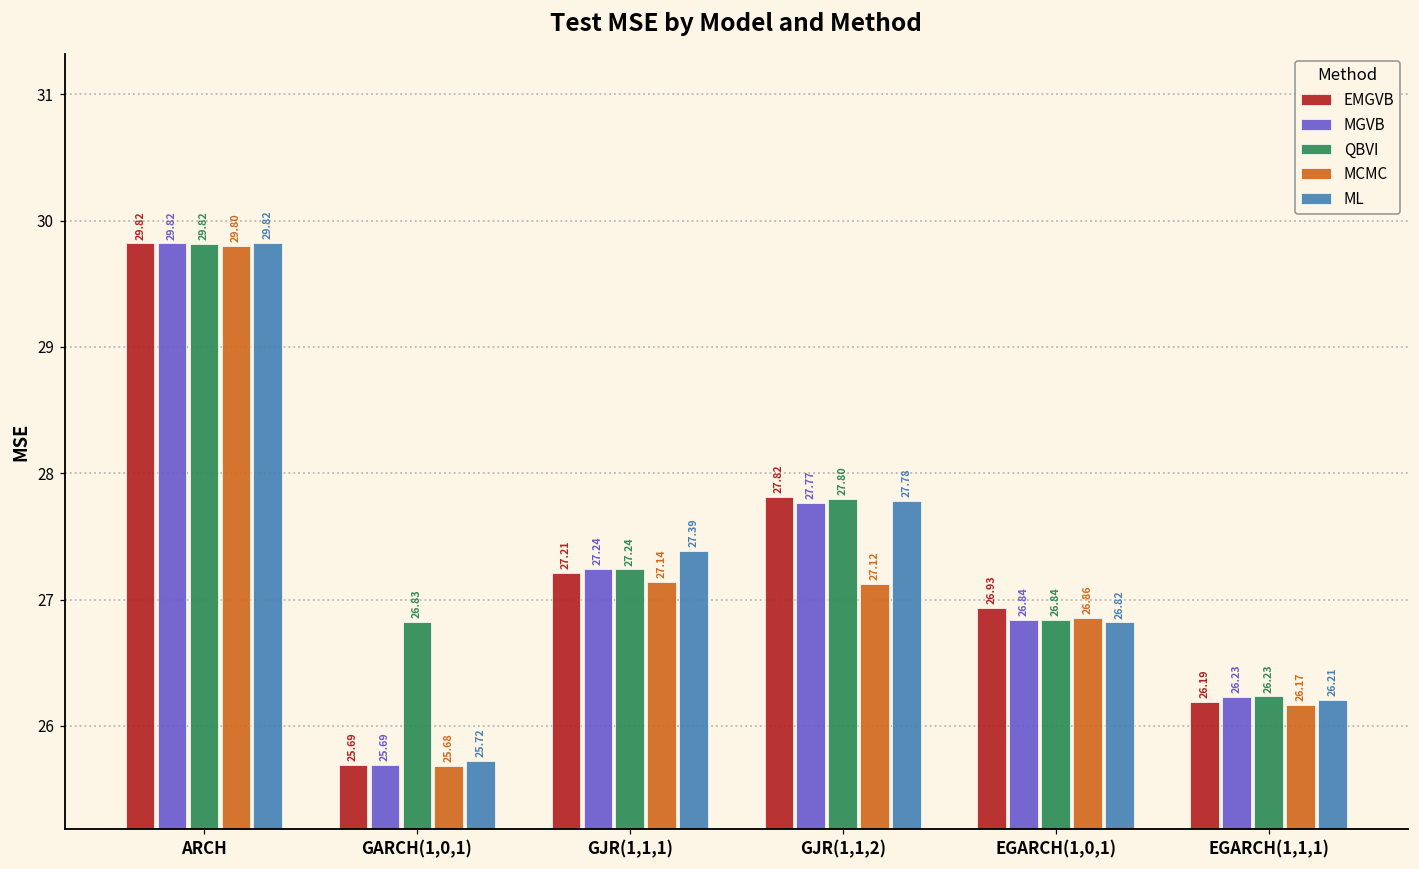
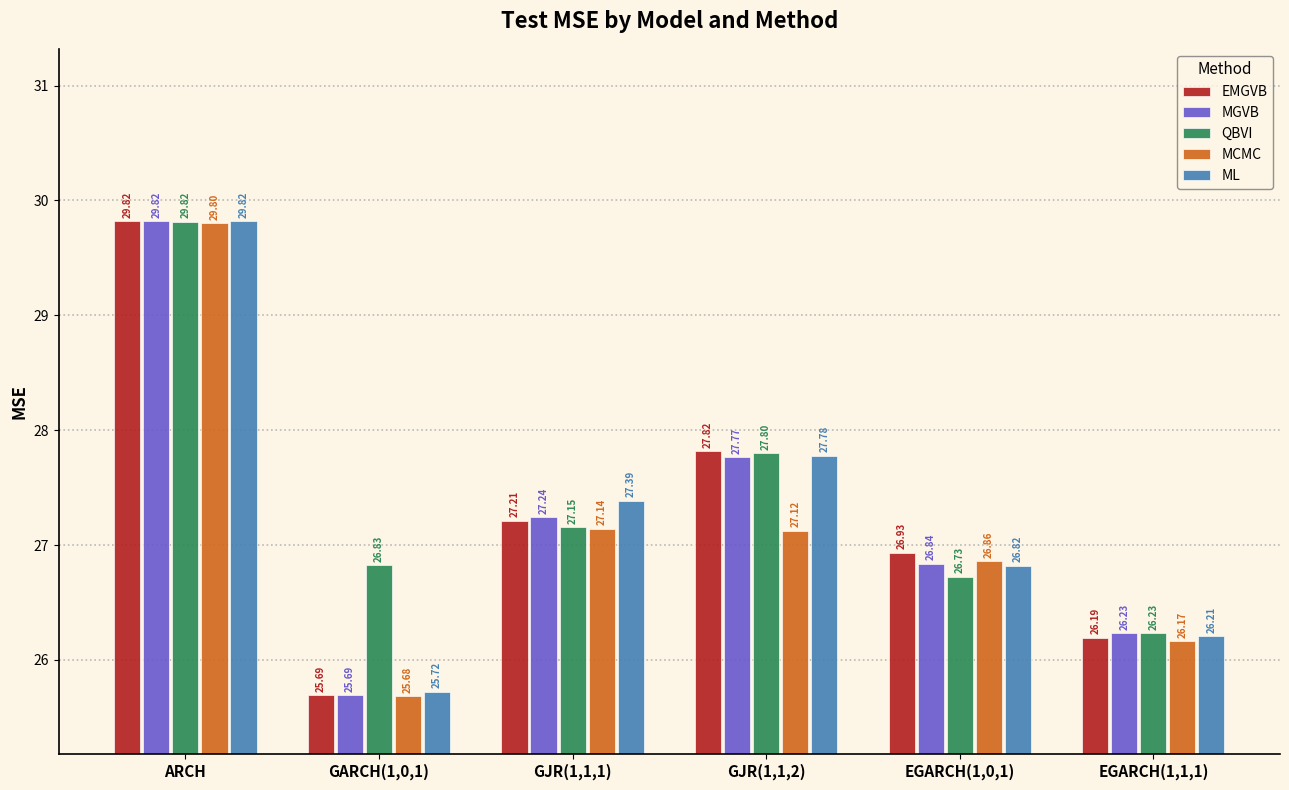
QBVI, GJR(1,1,1): 27.24 -> 27.15
QBVI, EGARCH(1,0,1): 26.84 -> 26.73
